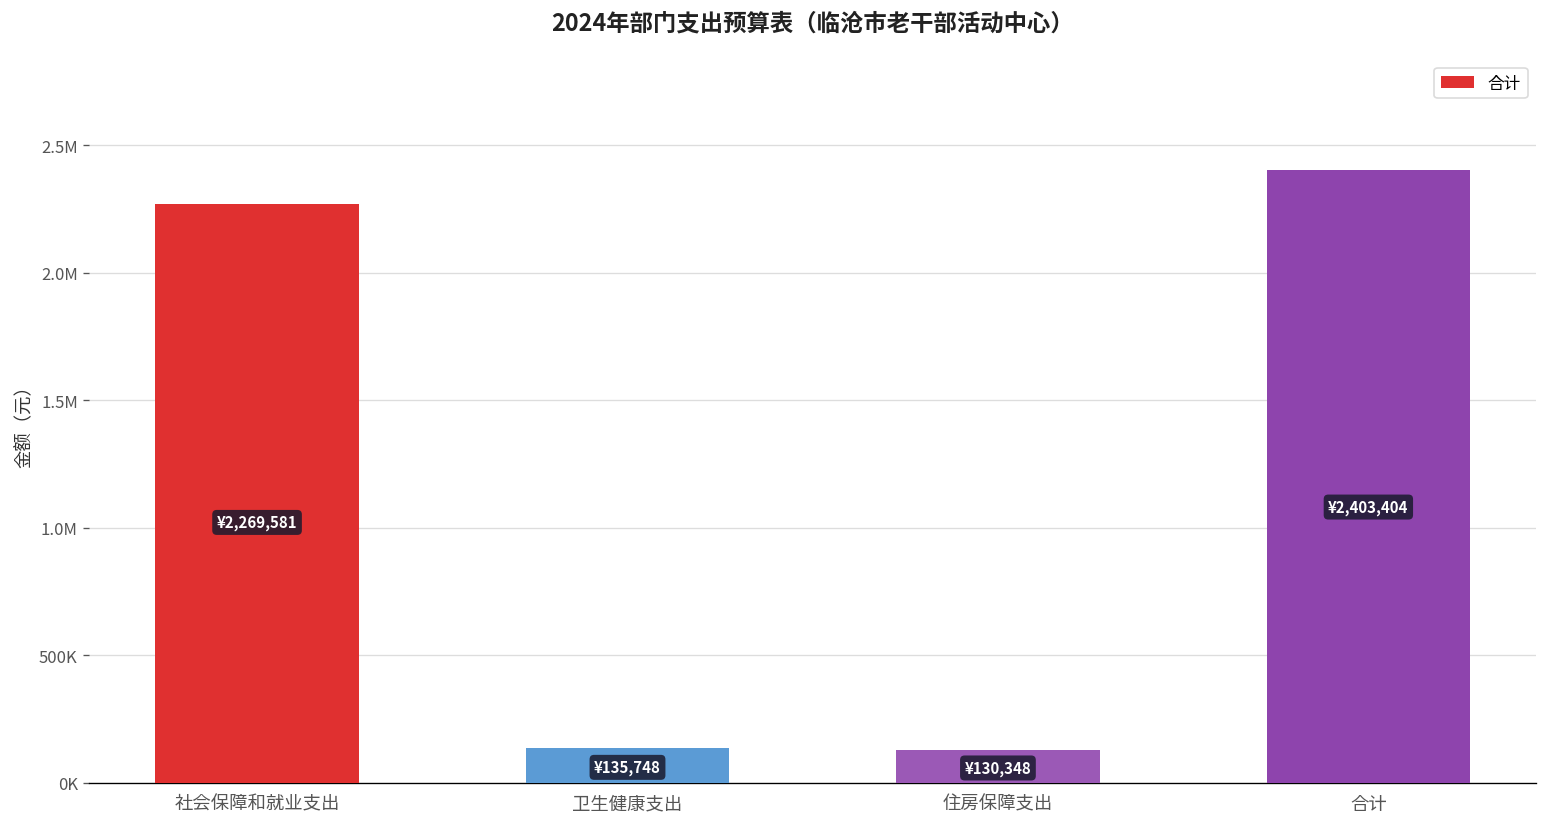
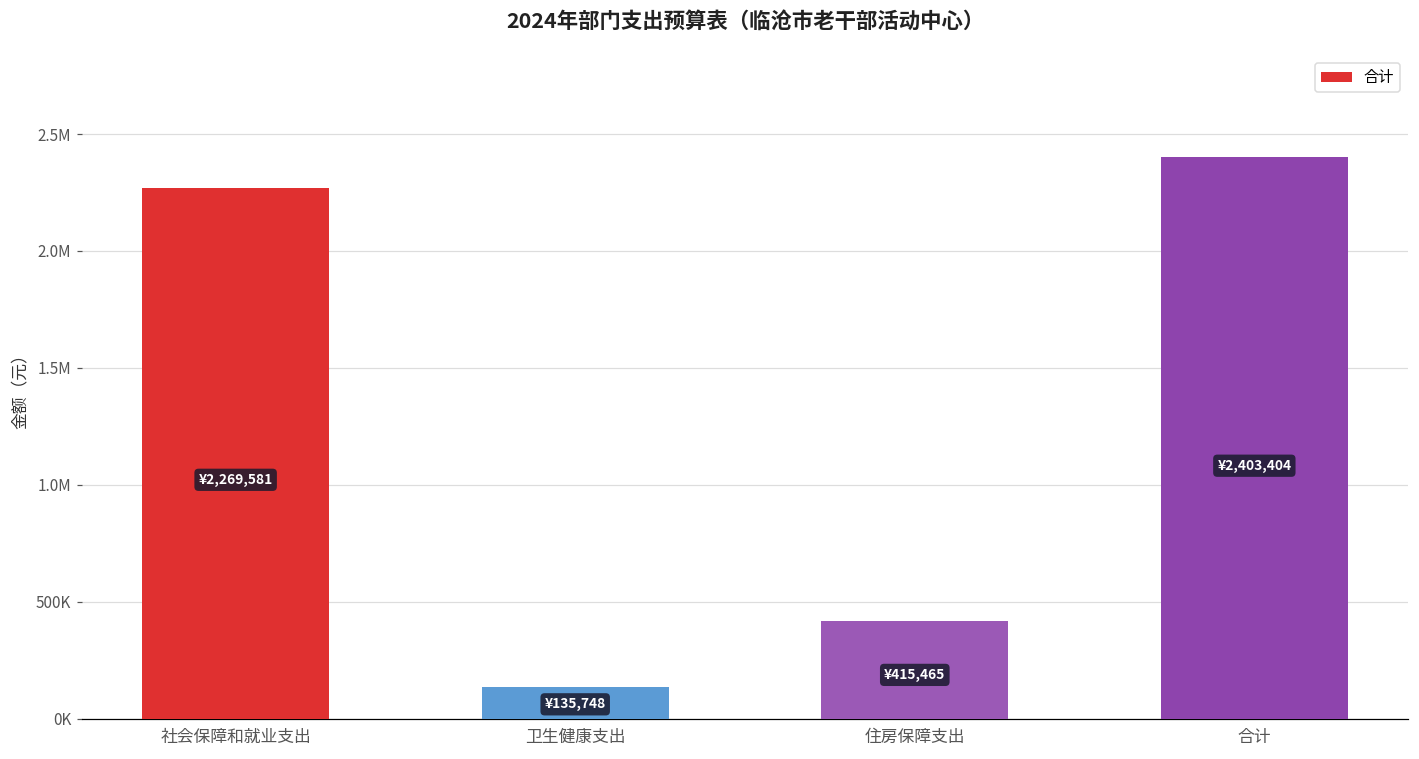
住房保障支出: ¥130,348 -> ¥415,465
